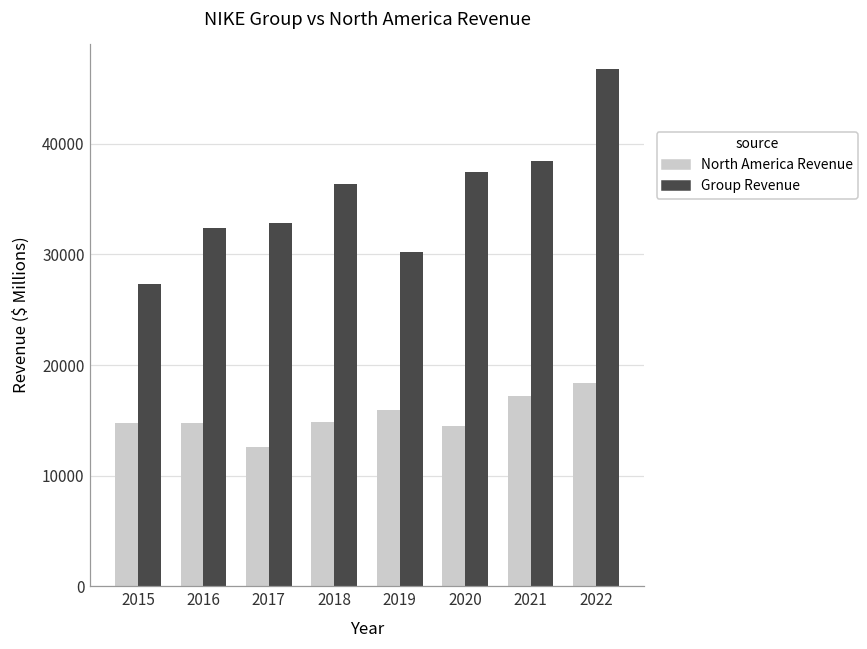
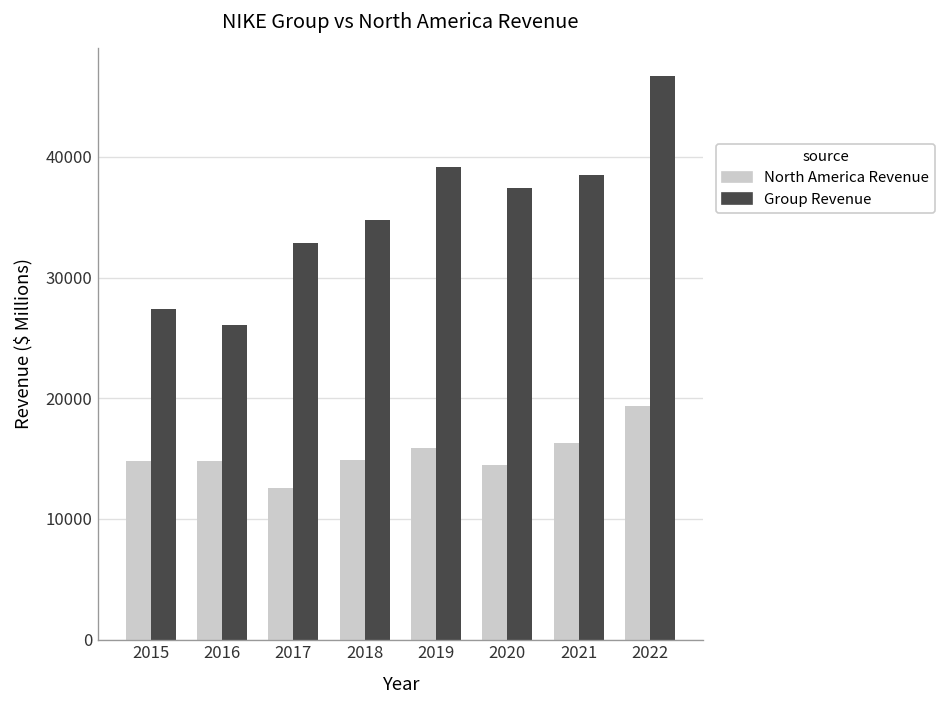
Group Revenue, 2016: 32400 -> 26000
Group Revenue, 2018: 36400 -> 34800
Group Revenue, 2019: 30200 -> 39100
North America Revenue, 2021: 17200 -> 16300
North America Revenue, 2022: 18400 -> 19300
